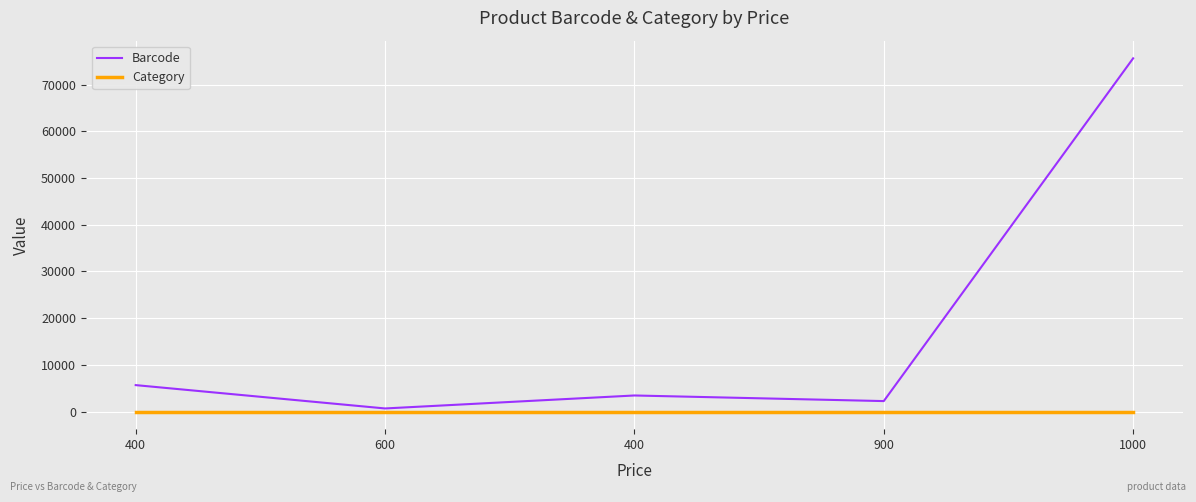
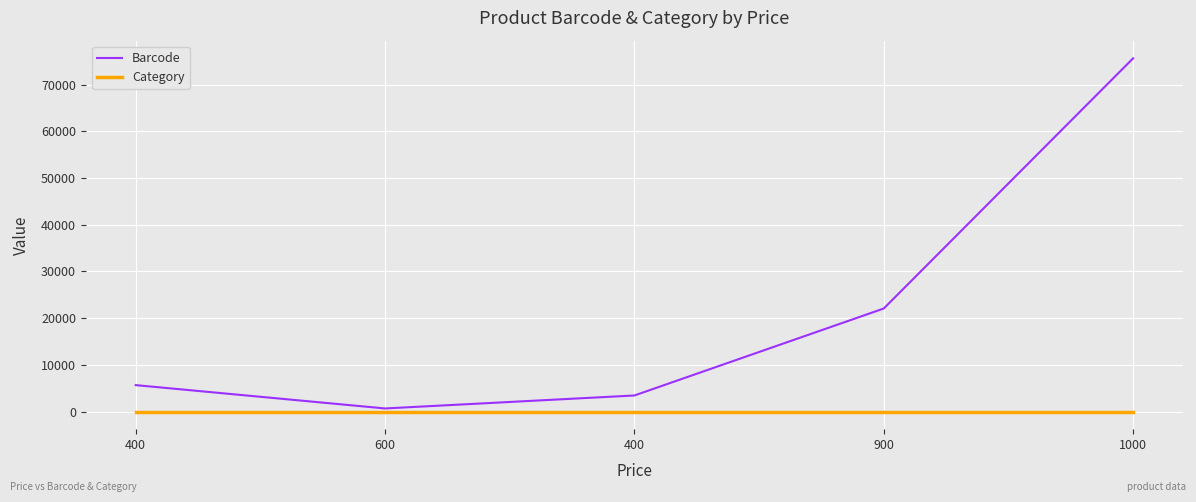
Barcode, 900: 2000 -> 22000
